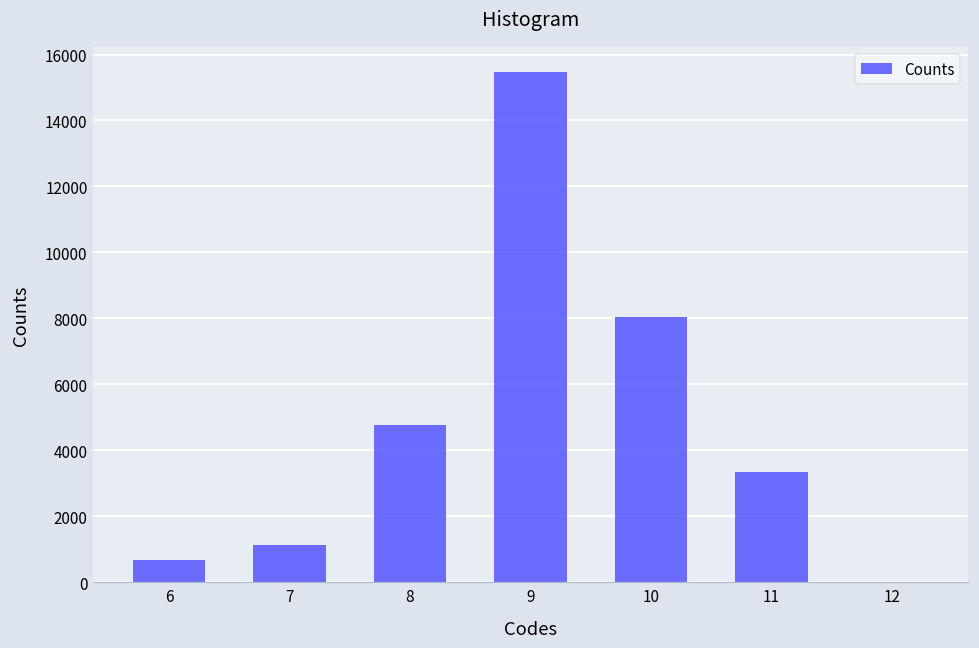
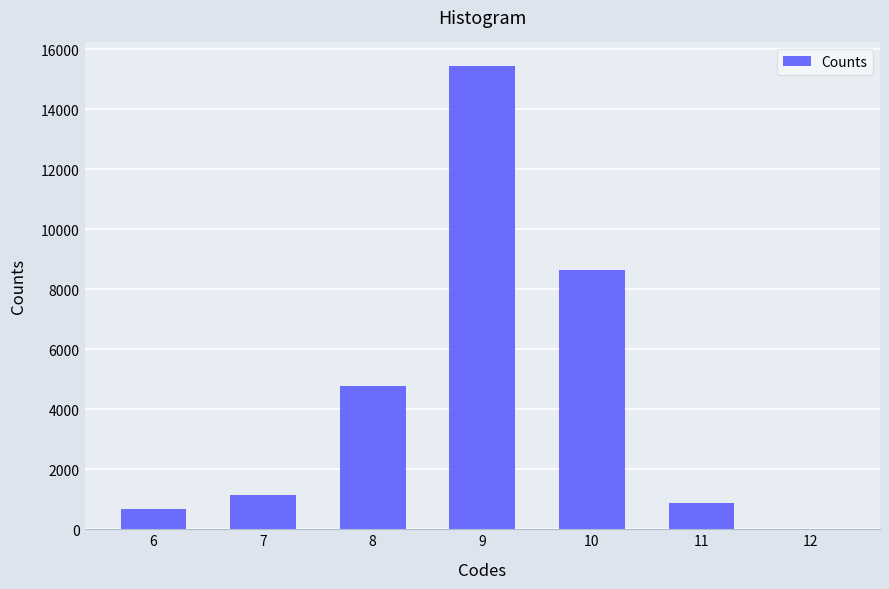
10: 8000 -> 8700
11: 3300 -> 900
